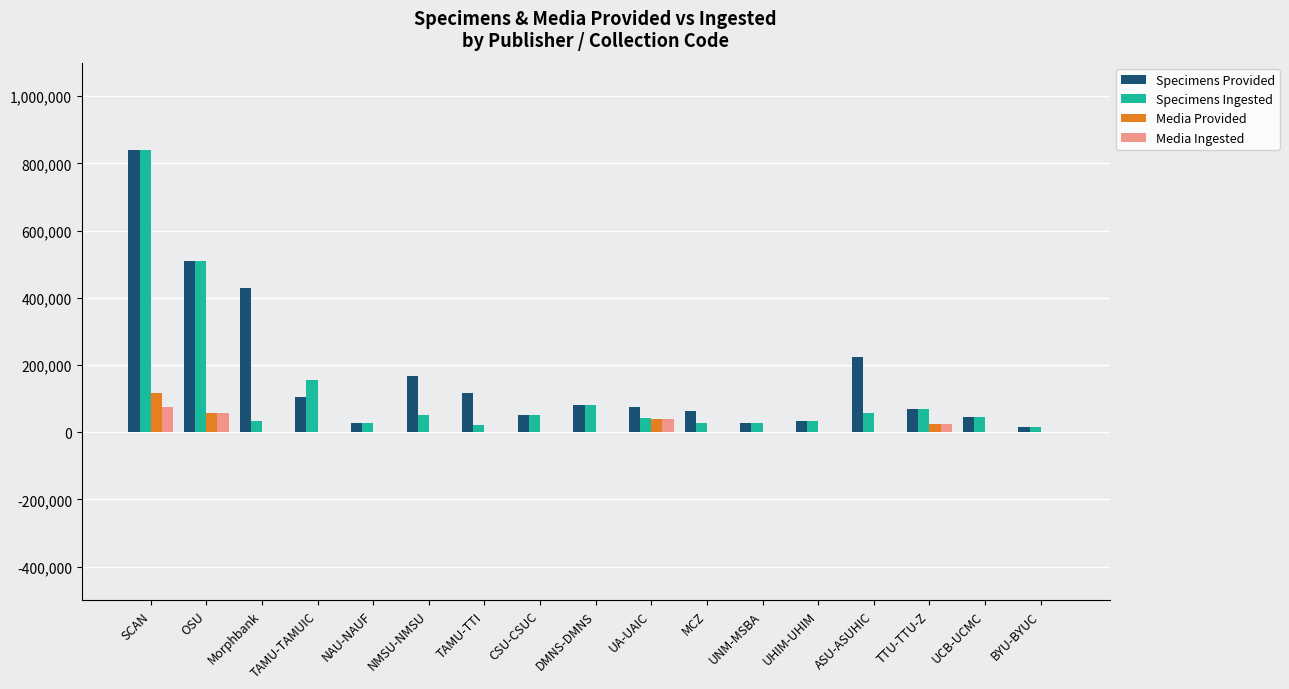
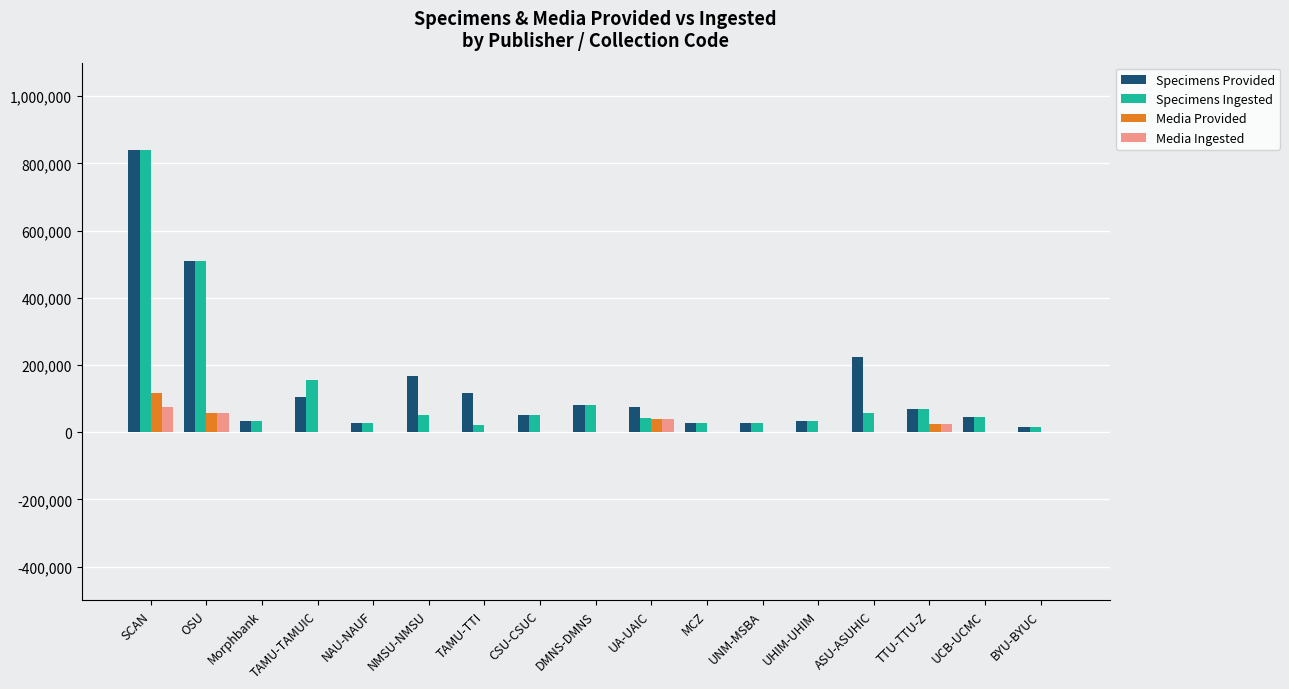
Specimens Provided, Morphbank: 430,000 -> 30,000
Specimens Provided, MCZ: 60,000 -> 30,000
